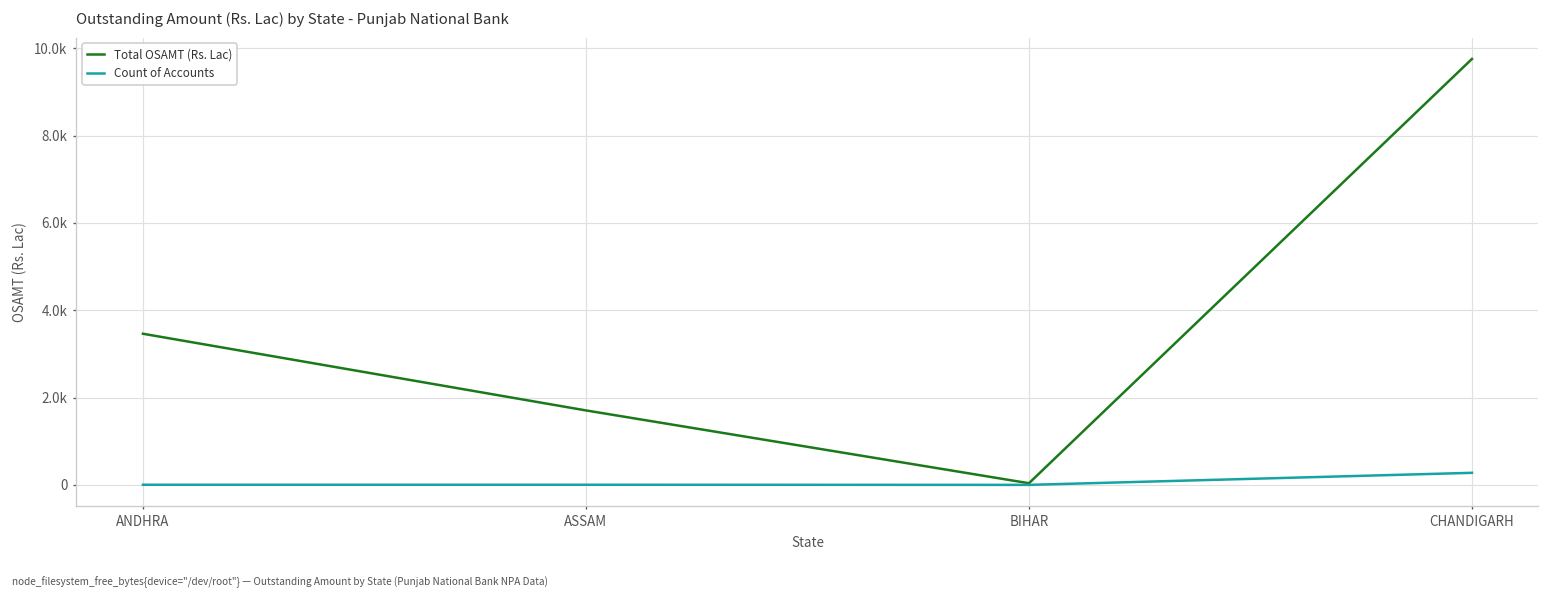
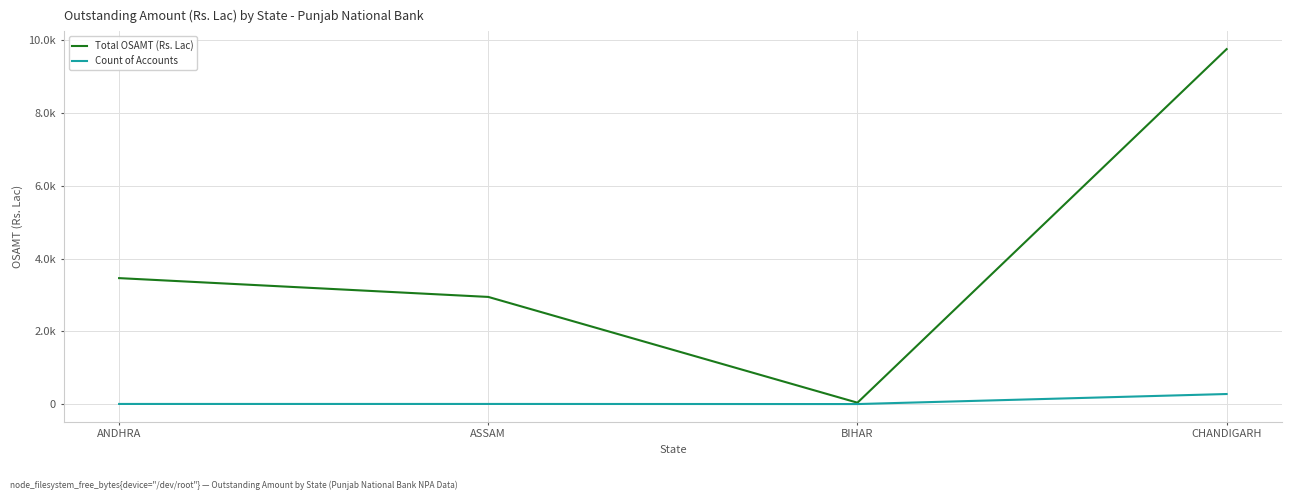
Total OSAMT (Rs. Lac), ASSAM: 1700 -> 2900
